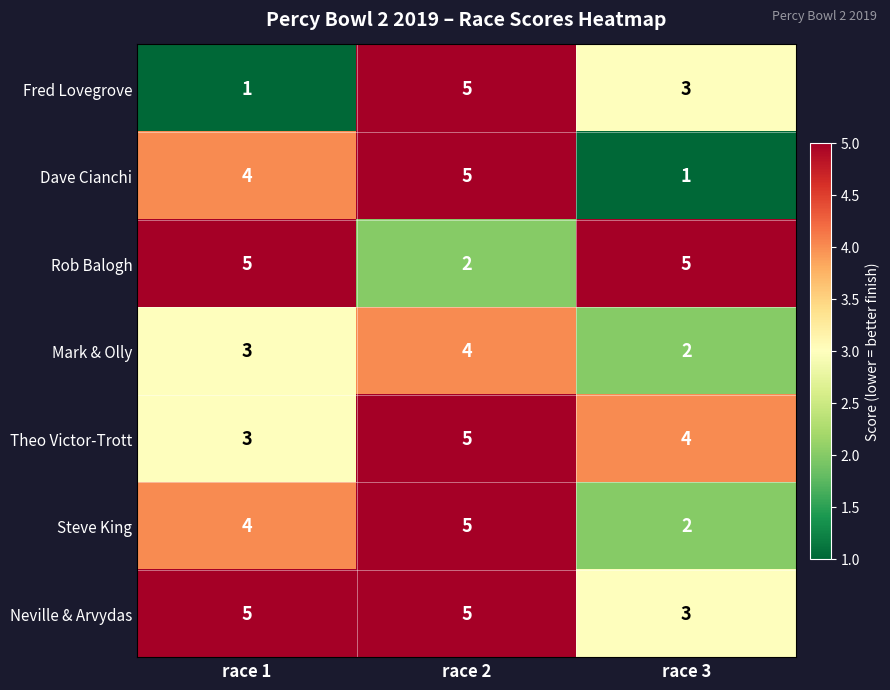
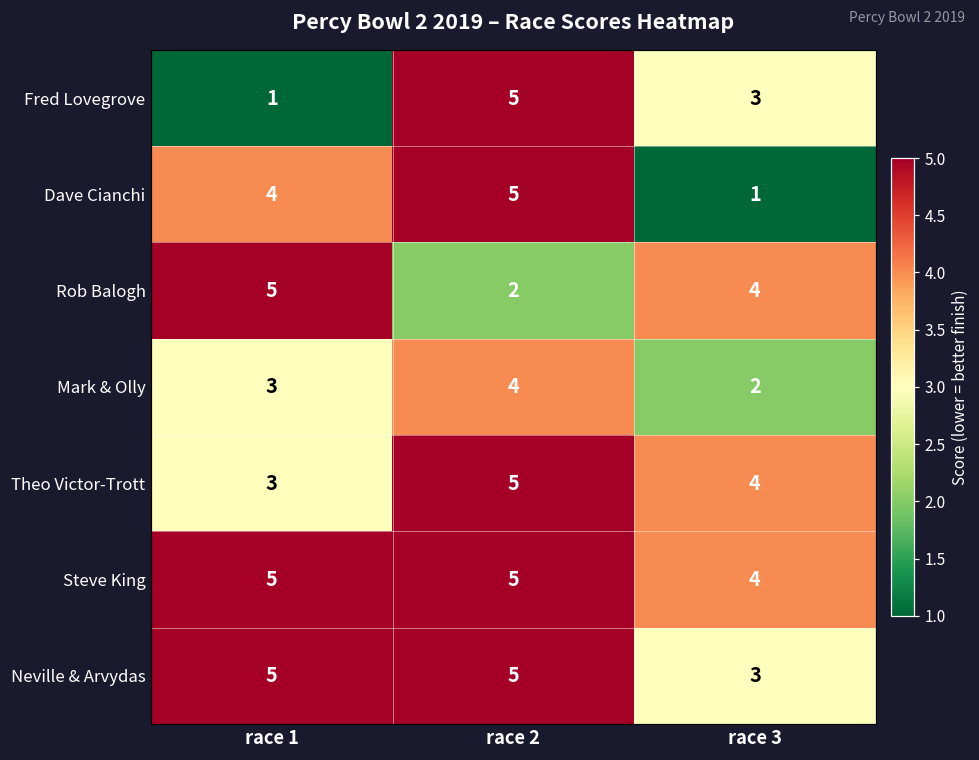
Rob Balogh, race 3: 5 -> 4
Steve King, race 1: 4 -> 5
Steve King, race 3: 2 -> 4
